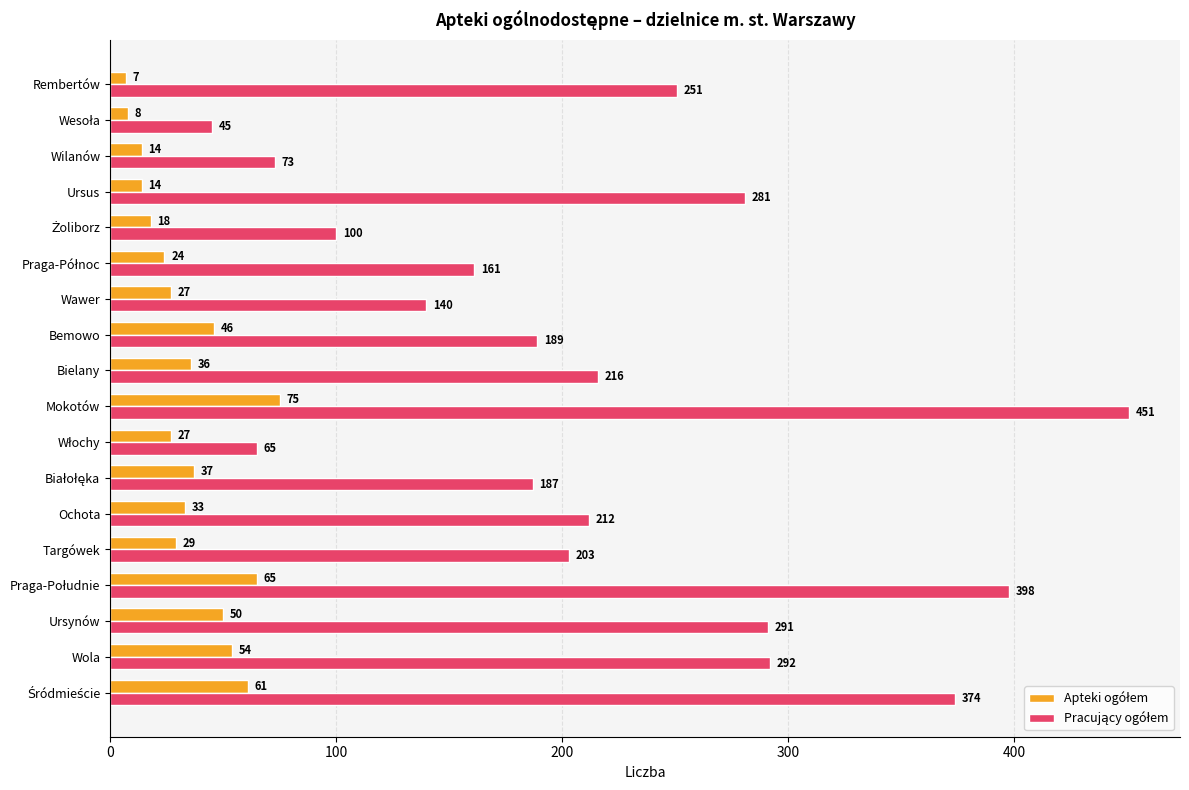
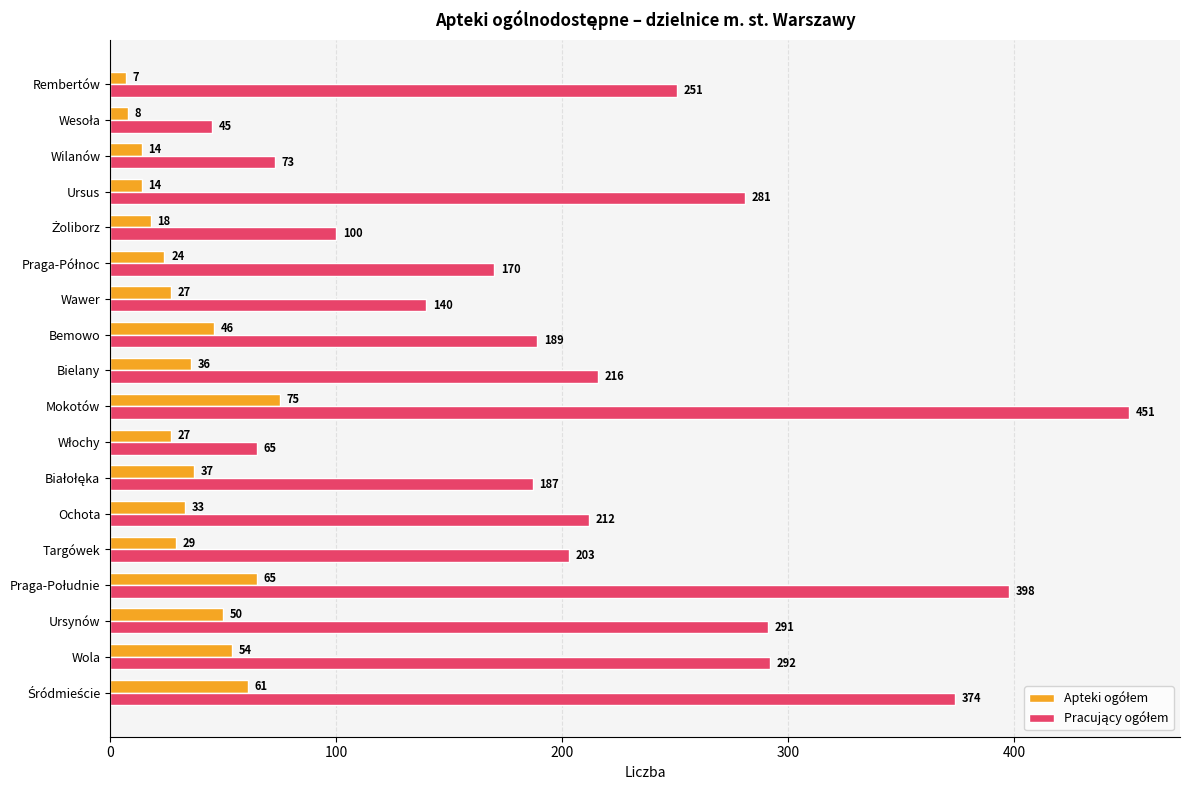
Pracujący ogółem, Praga-Północ: 161 -> 170
